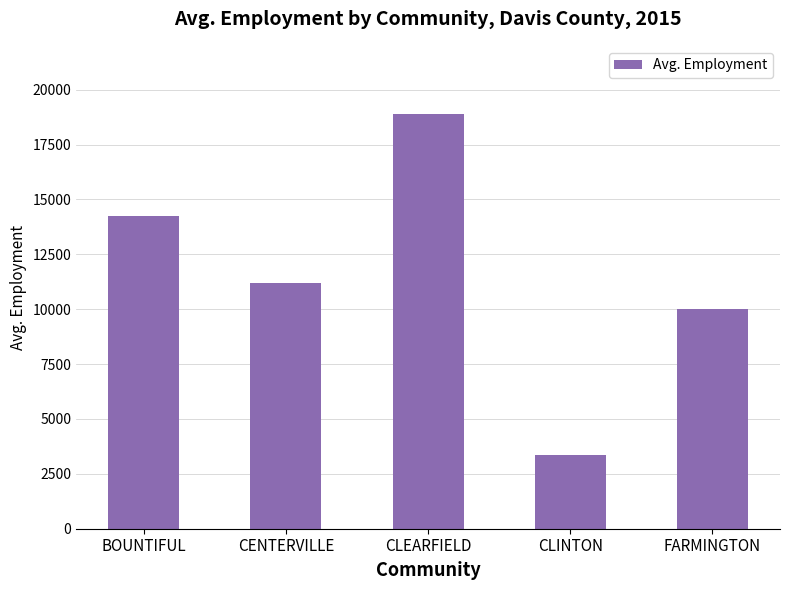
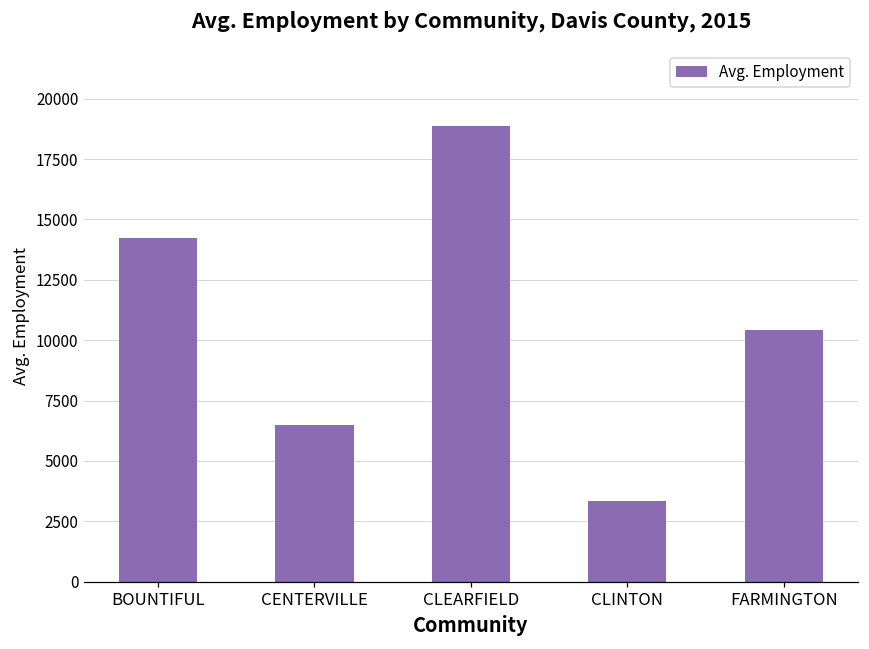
CENTERVILLE: 11200 -> 6500
FARMINGTON: 10000 -> 10400
